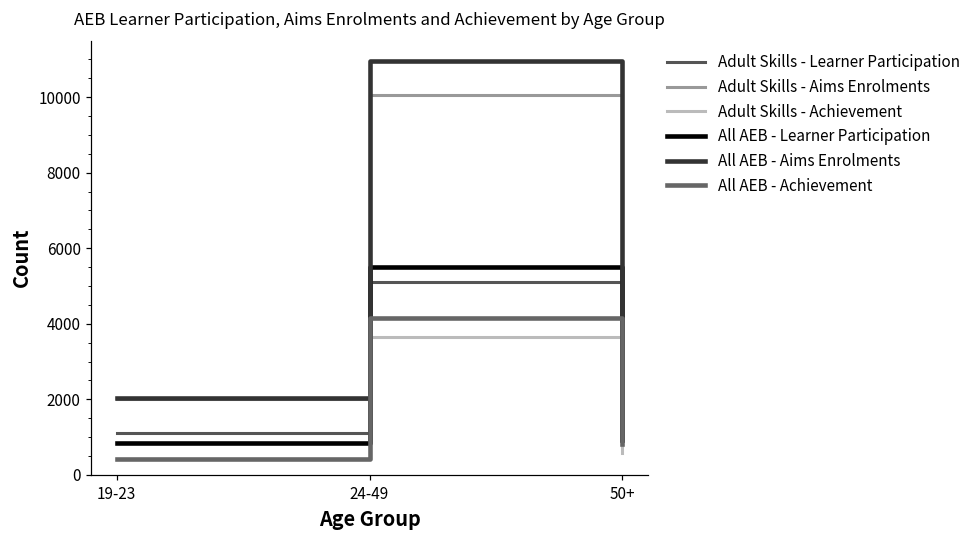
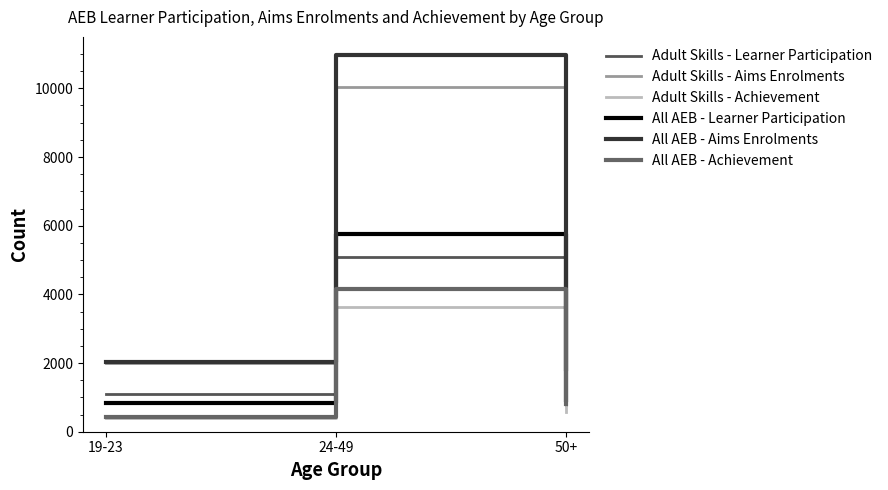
All AEB - Learner Participation, 24-49: 5500 -> 5800
